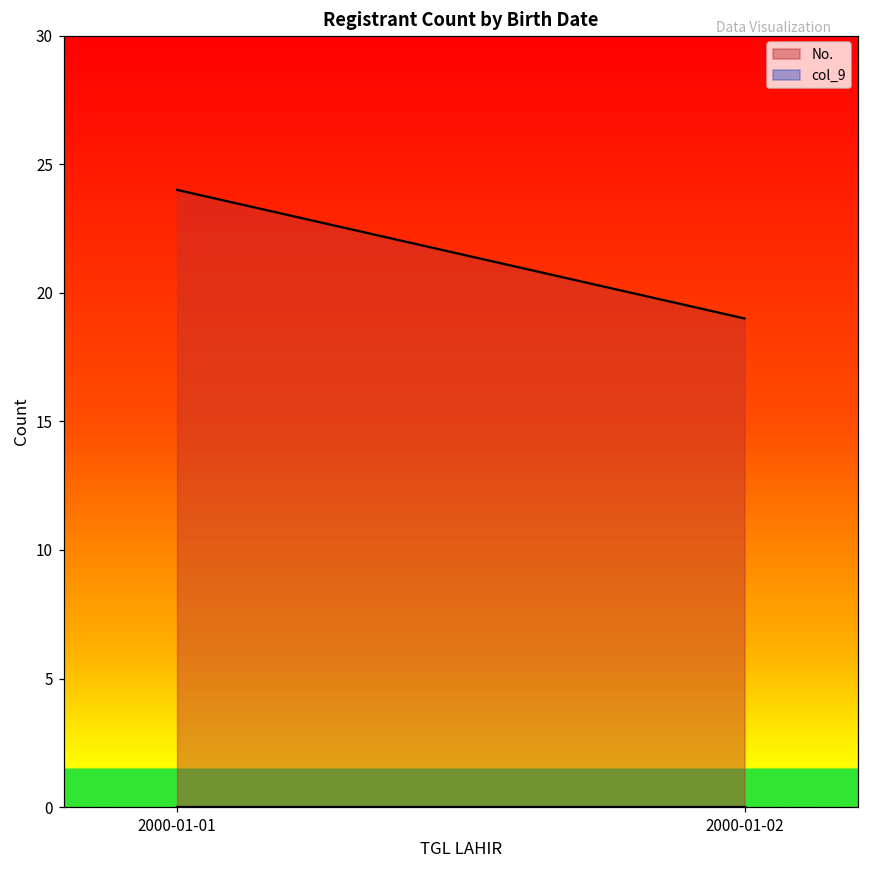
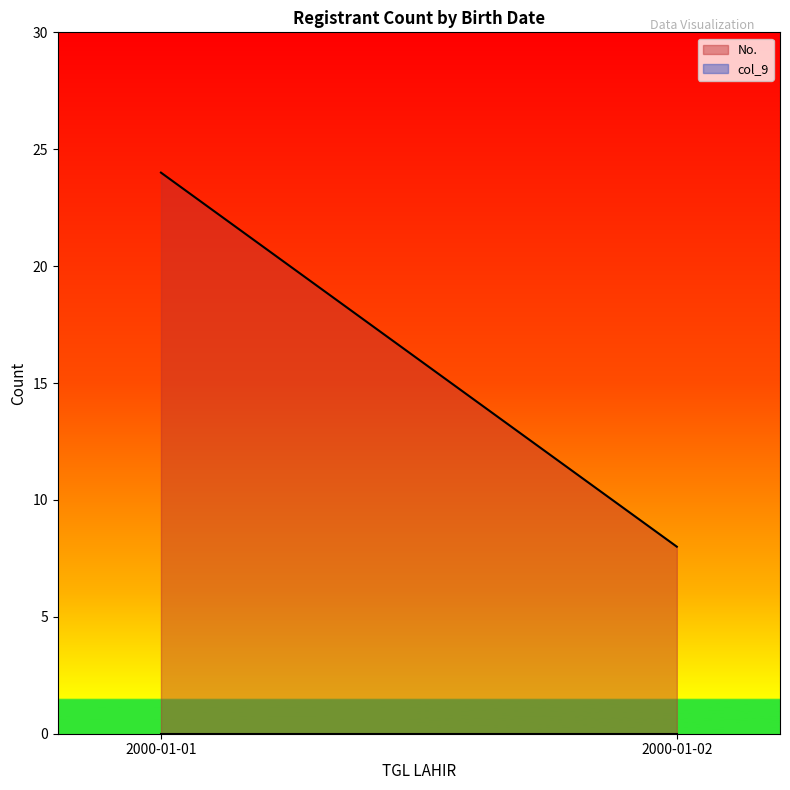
No., 2000-01-02: 19 -> 8
